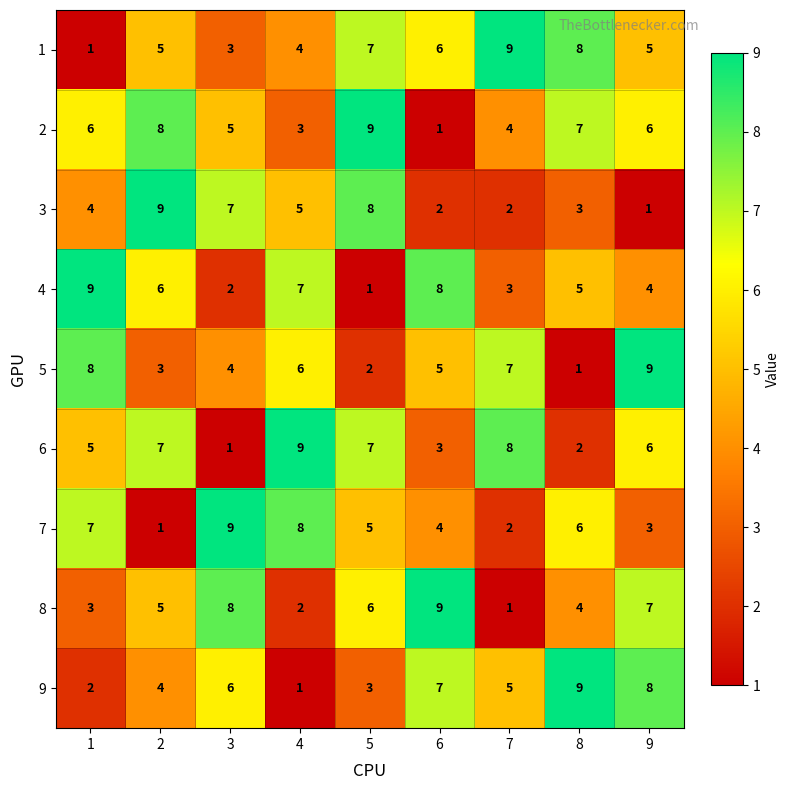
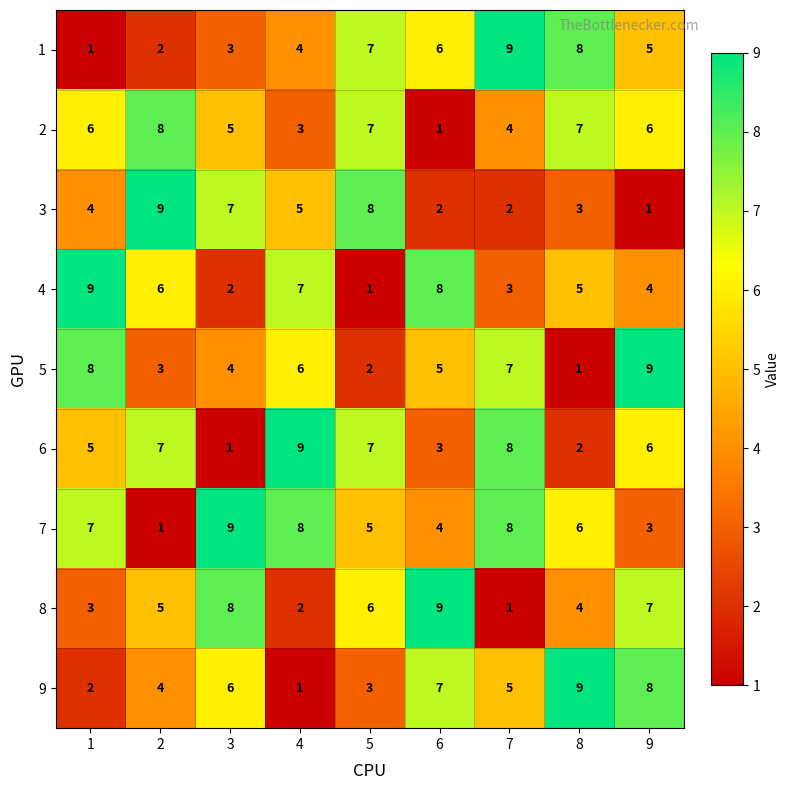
1, 2: 5 -> 2
2, 5: 9 -> 7
7, 7: 2 -> 8
